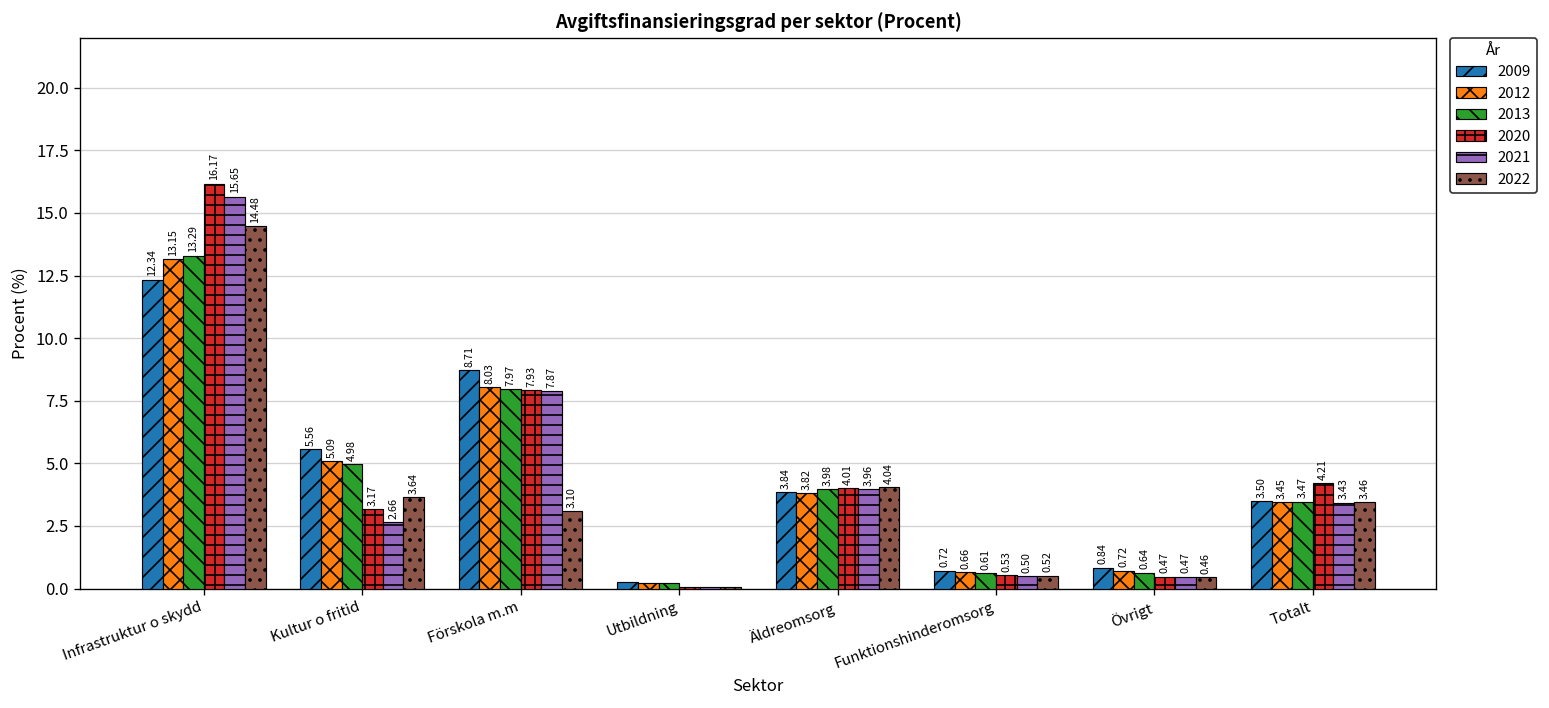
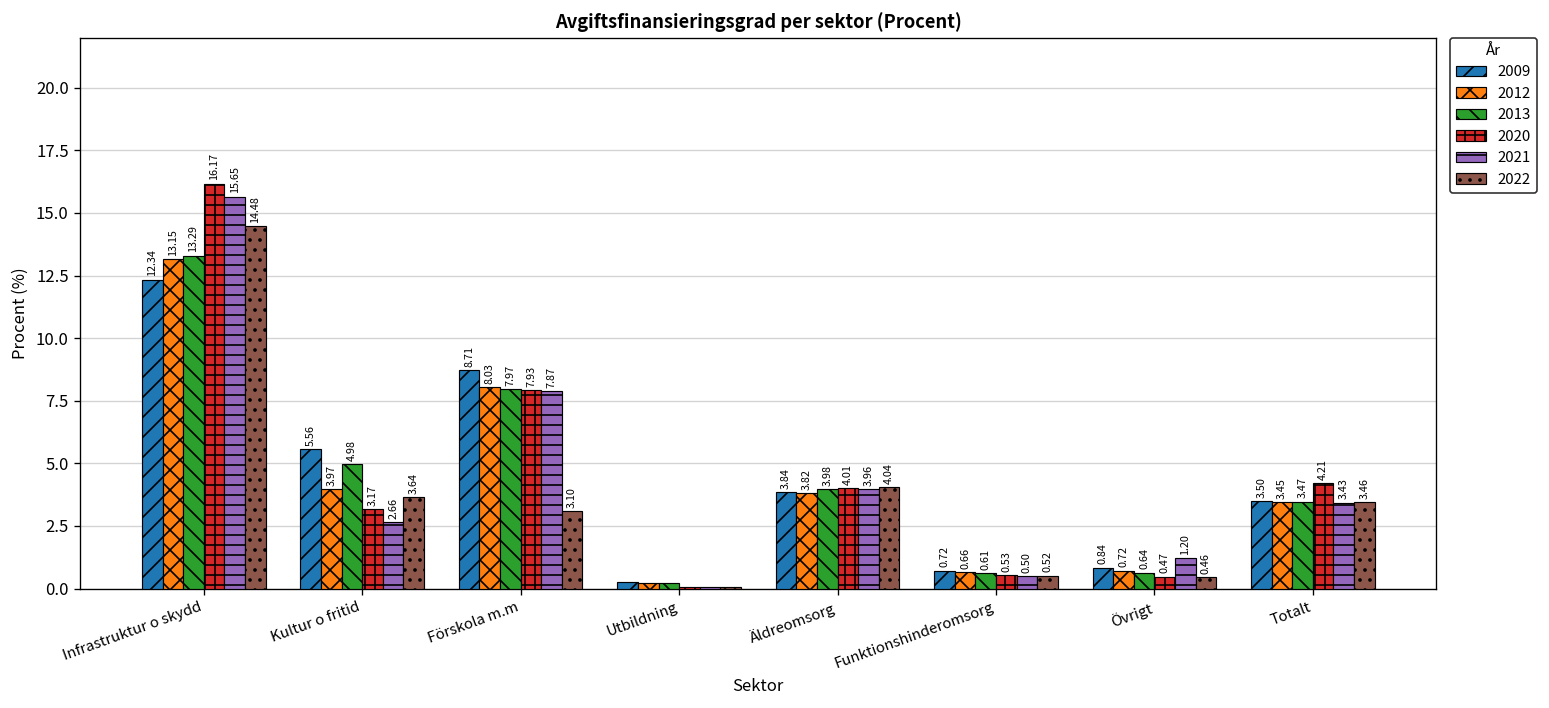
2012, Kultur o fritid: 5.09 -> 3.97
2021, Övrigt: 0.47 -> 1.20
